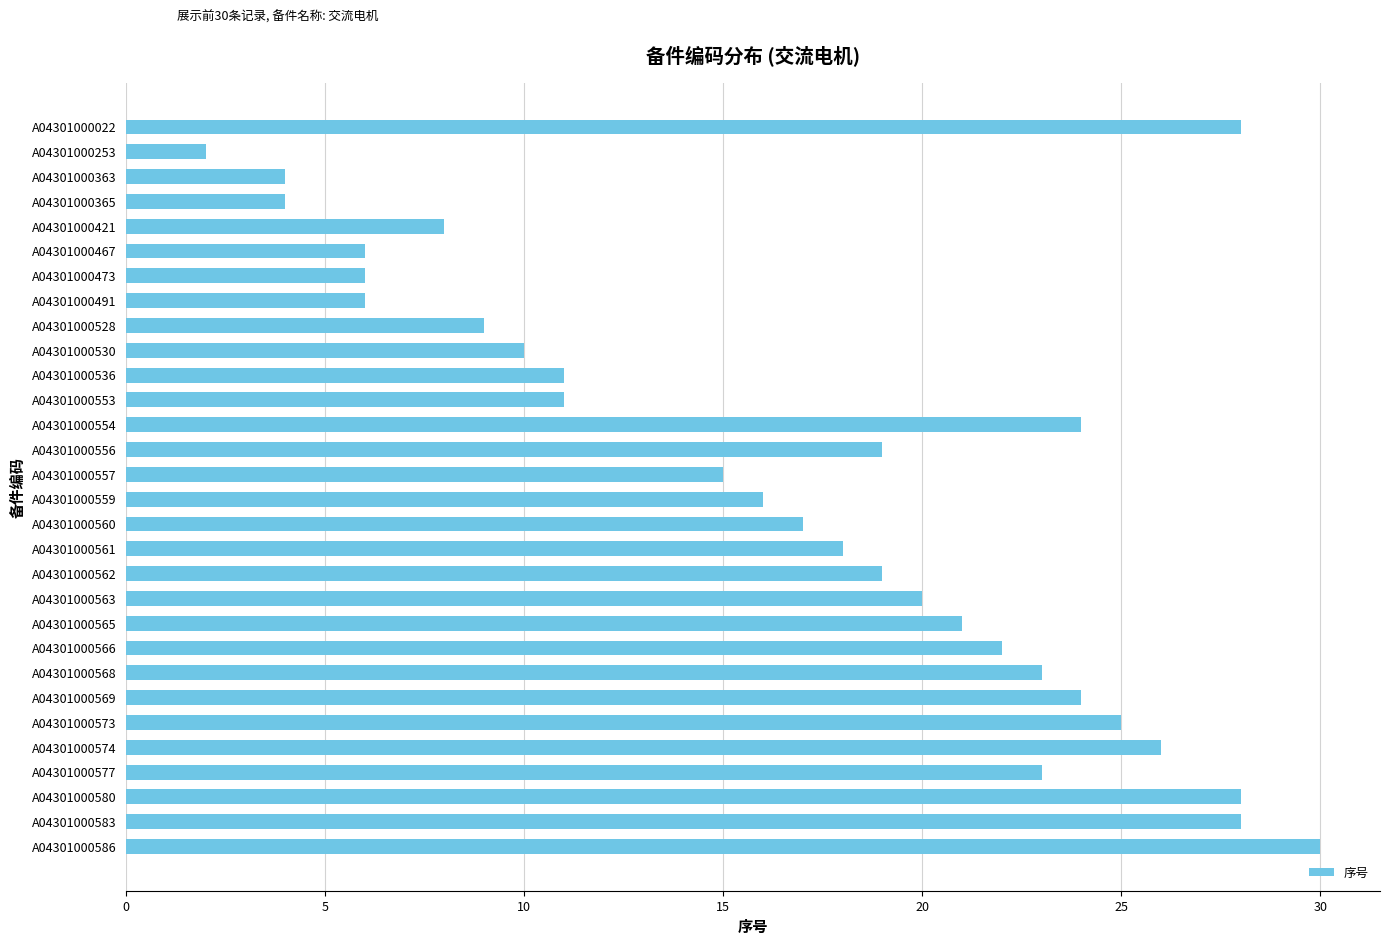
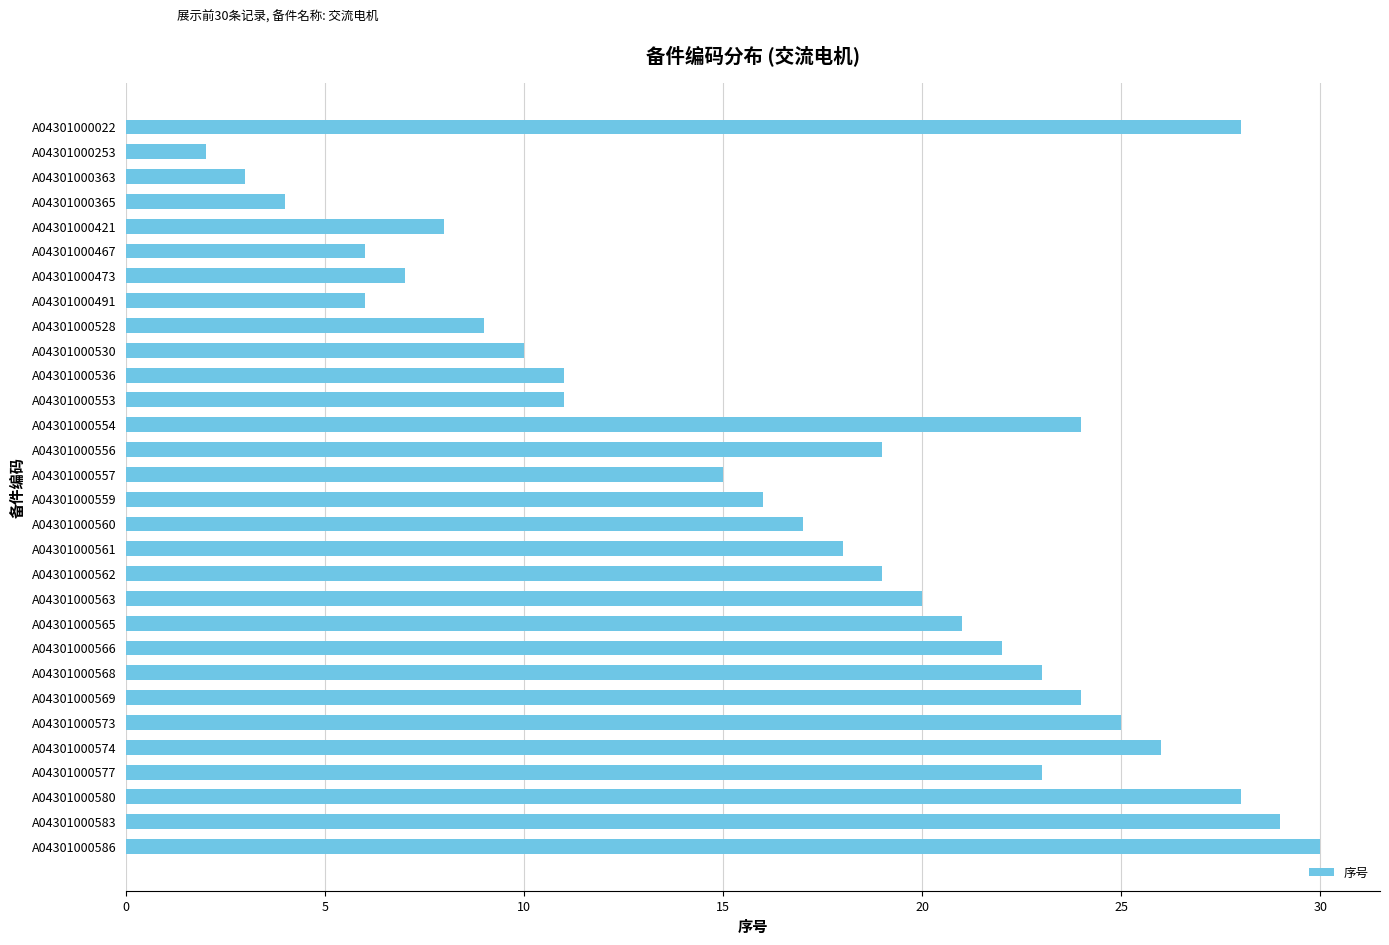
A04301000363: 4 -> 3
A04301000473: 6 -> 7
A04301000583: 28 -> 29
